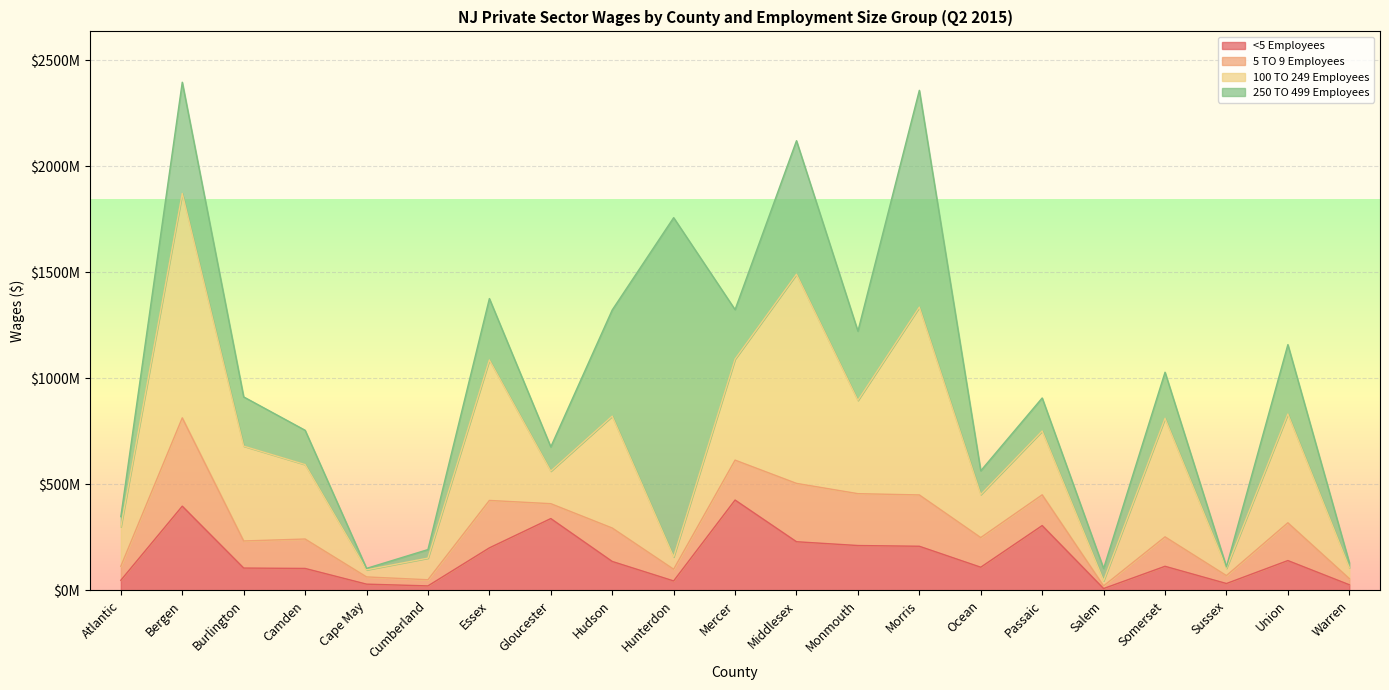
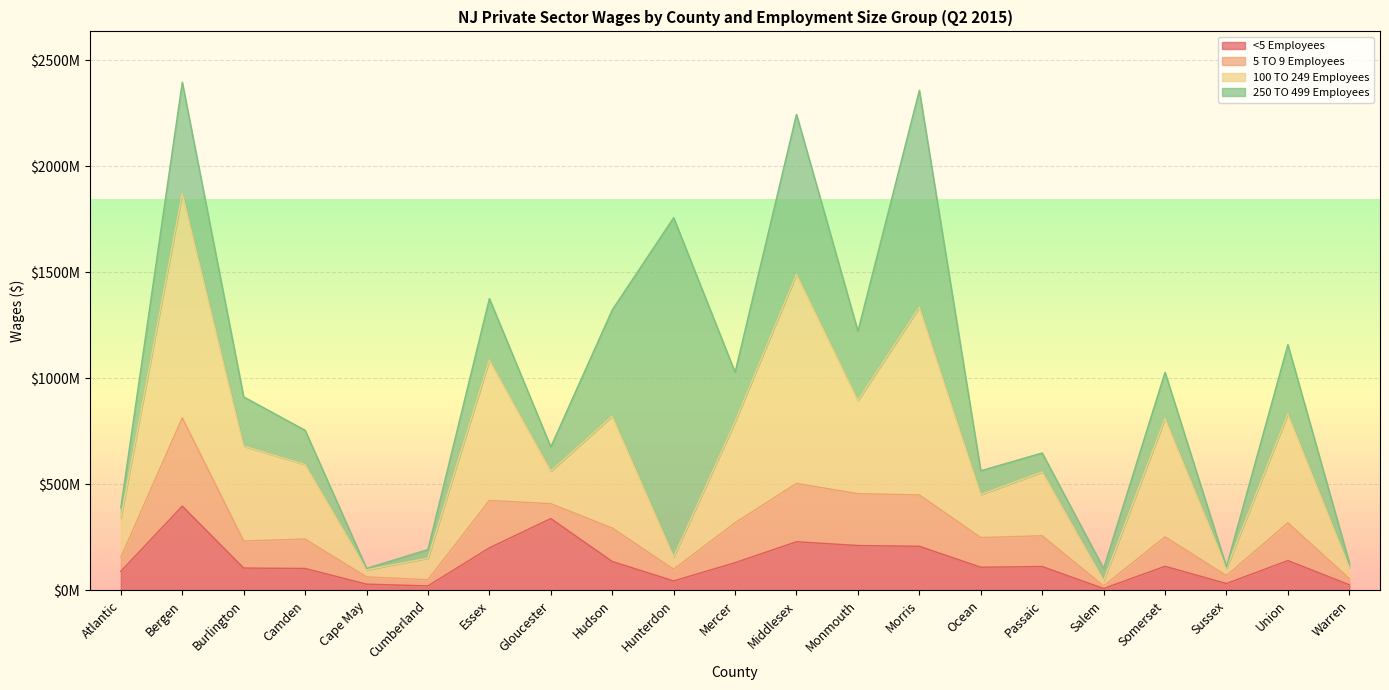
<5 Employees, Atlantic: $50000000 -> $90000000
<5 Employees, Mercer: $430000000 -> $130000000
250 TO 499 Employees, Middlesex: $630000000 -> $750000000
<5 Employees, Passaic: $310000000 -> $110000000
250 TO 499 Employees, Passaic: $160000000 -> $90000000
